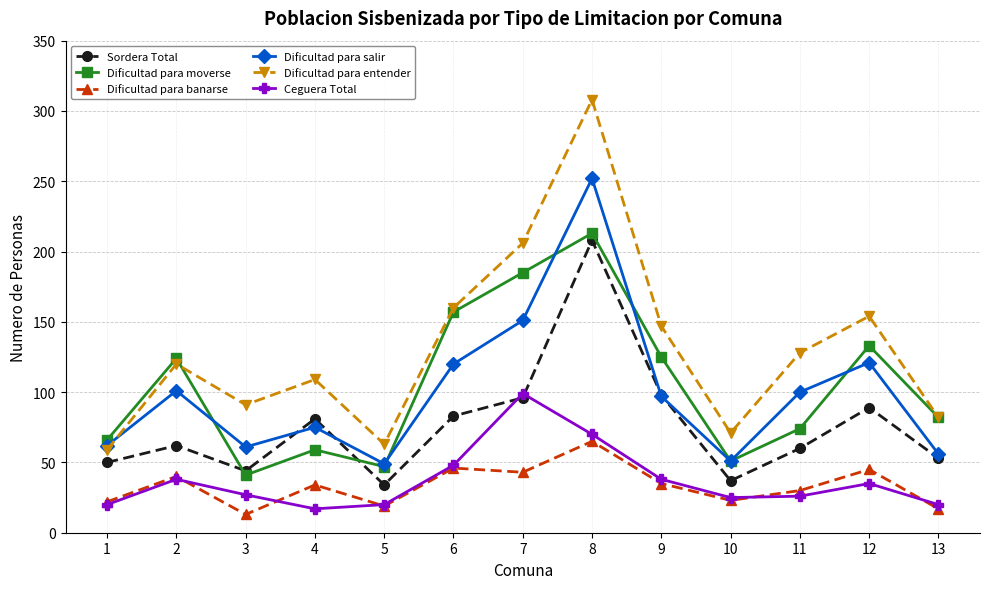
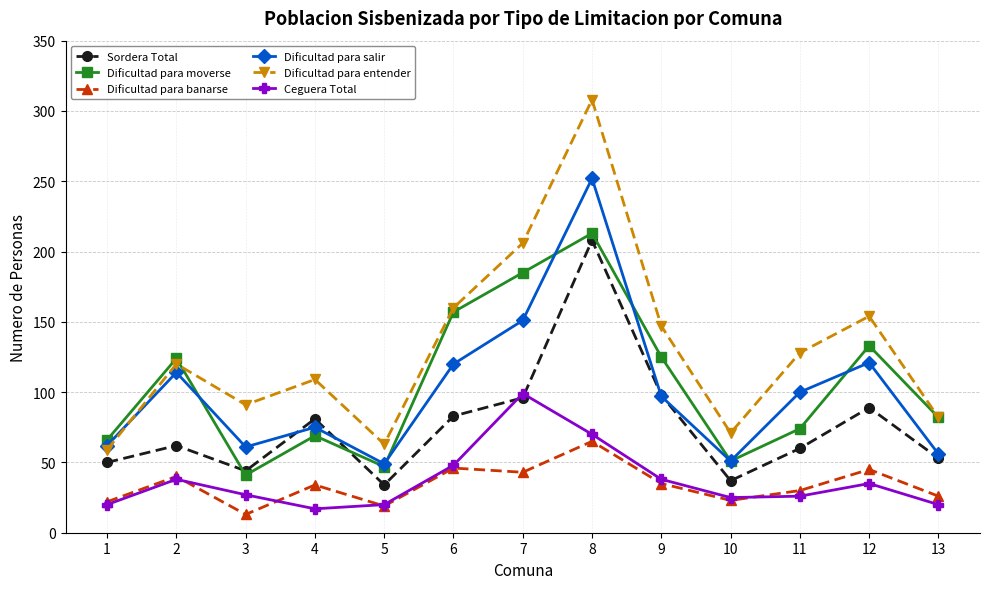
Dificultad para salir, 2: 101 -> 114
Dificultad para moverse, 4: 59 -> 69
Dificultad para banarse, 13: 17 -> 26
